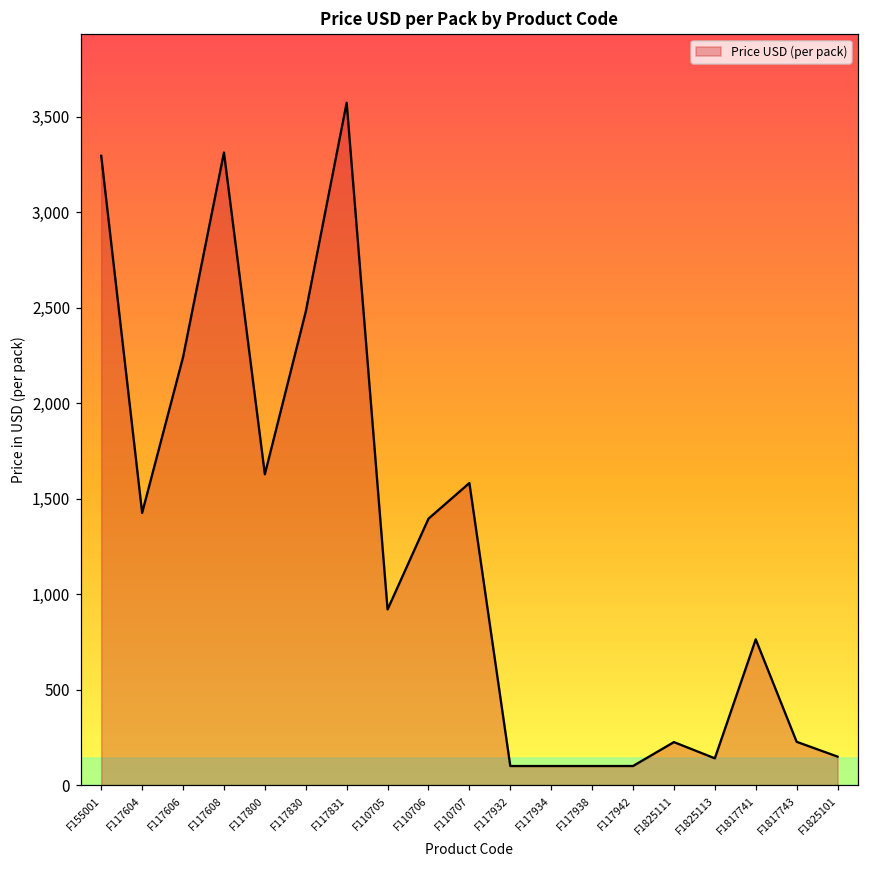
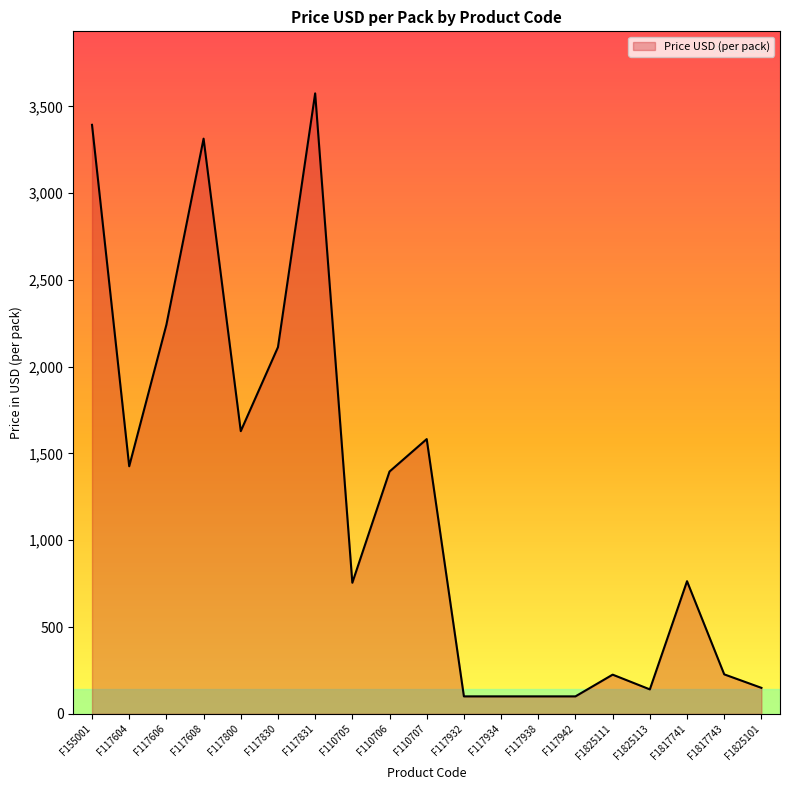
F155001: 3,300 -> 3,390
F117830: 2,480 -> 2,110
F110705: 920 -> 760
